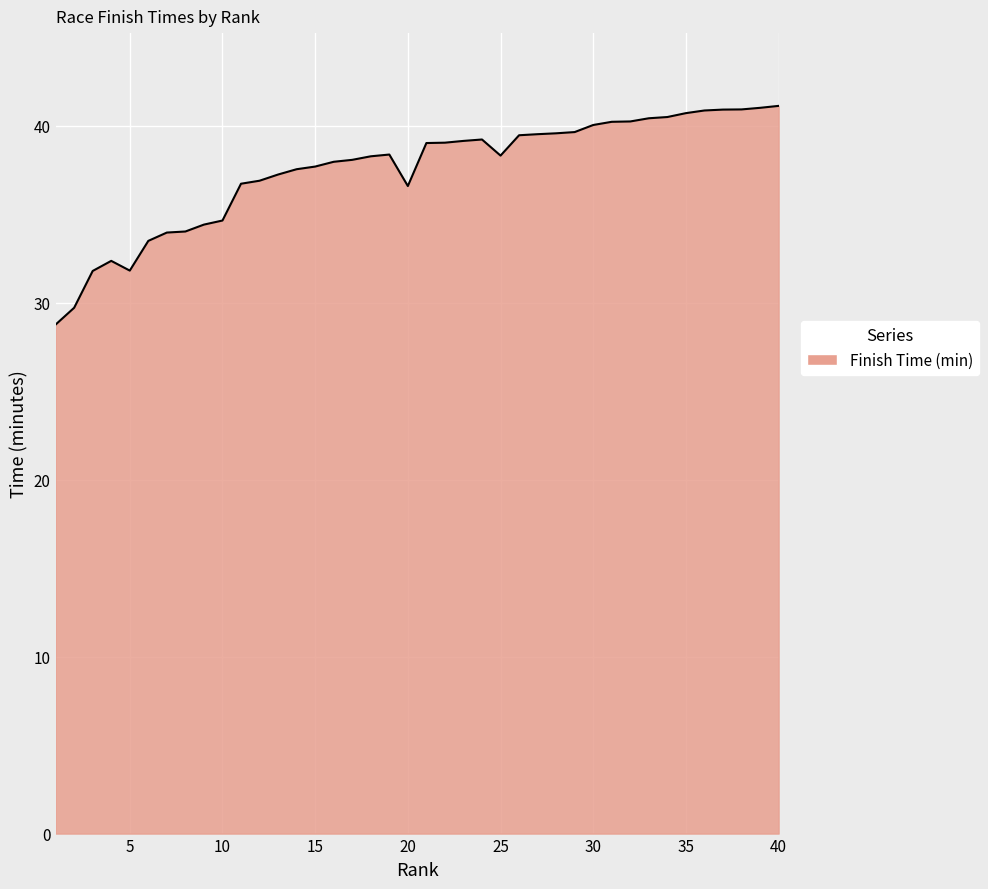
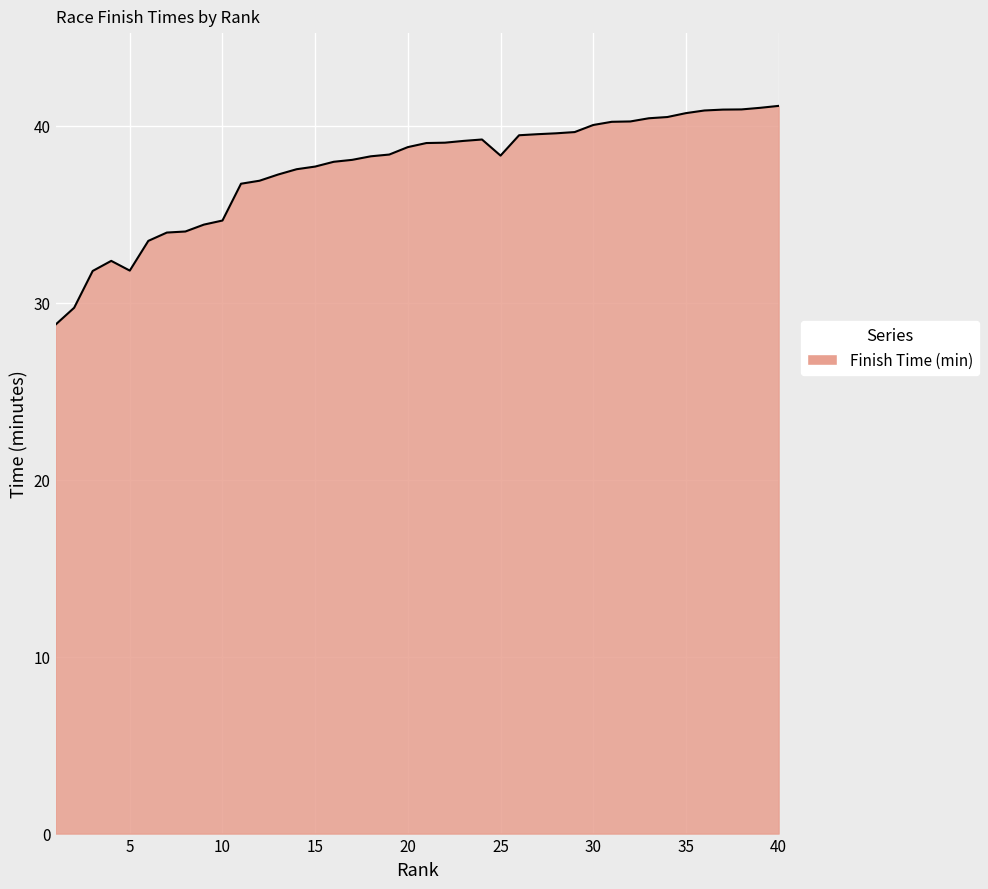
20: 36.6 -> 38.8
